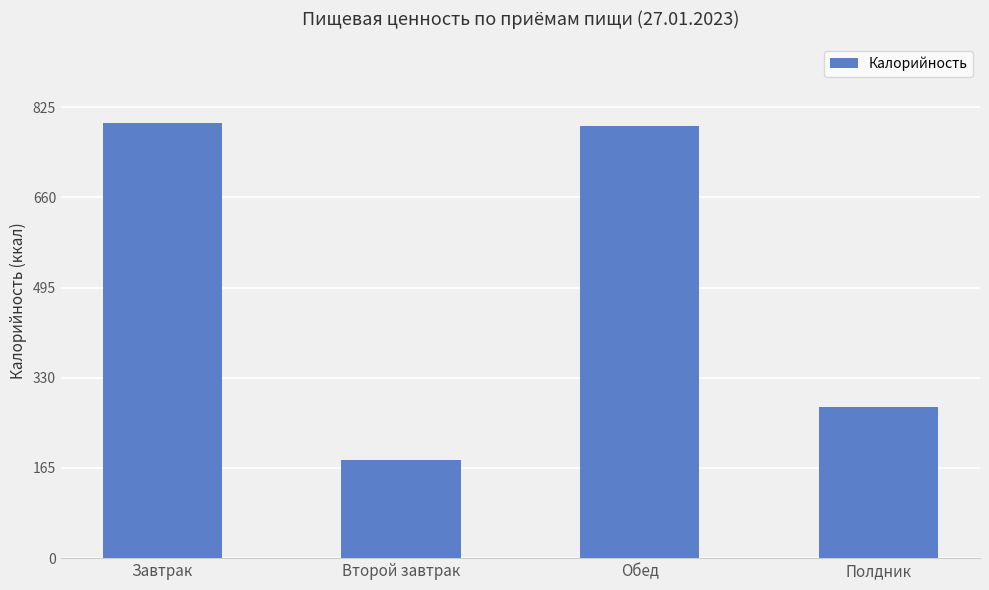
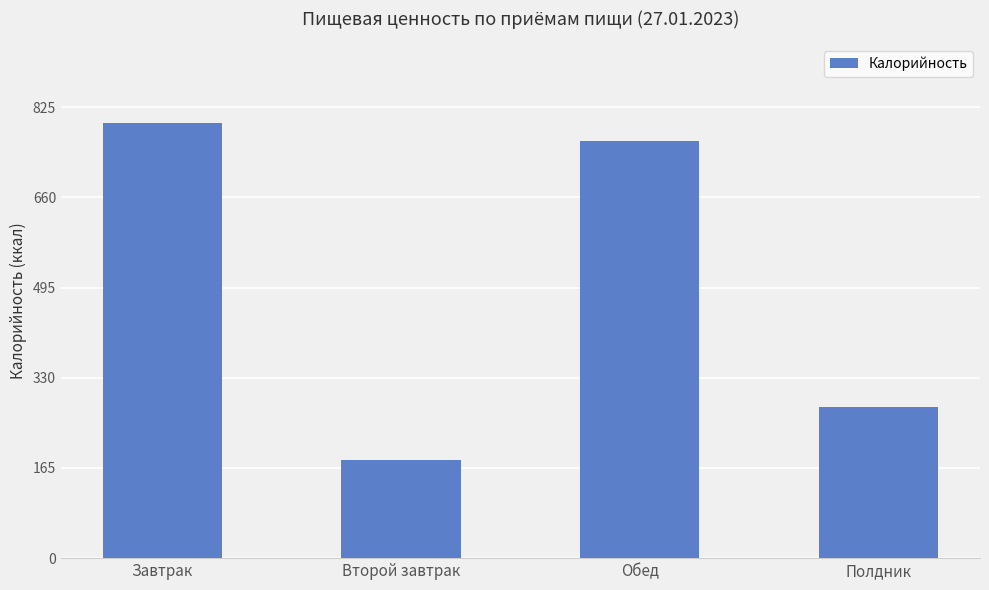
Обед: 790 -> 760
